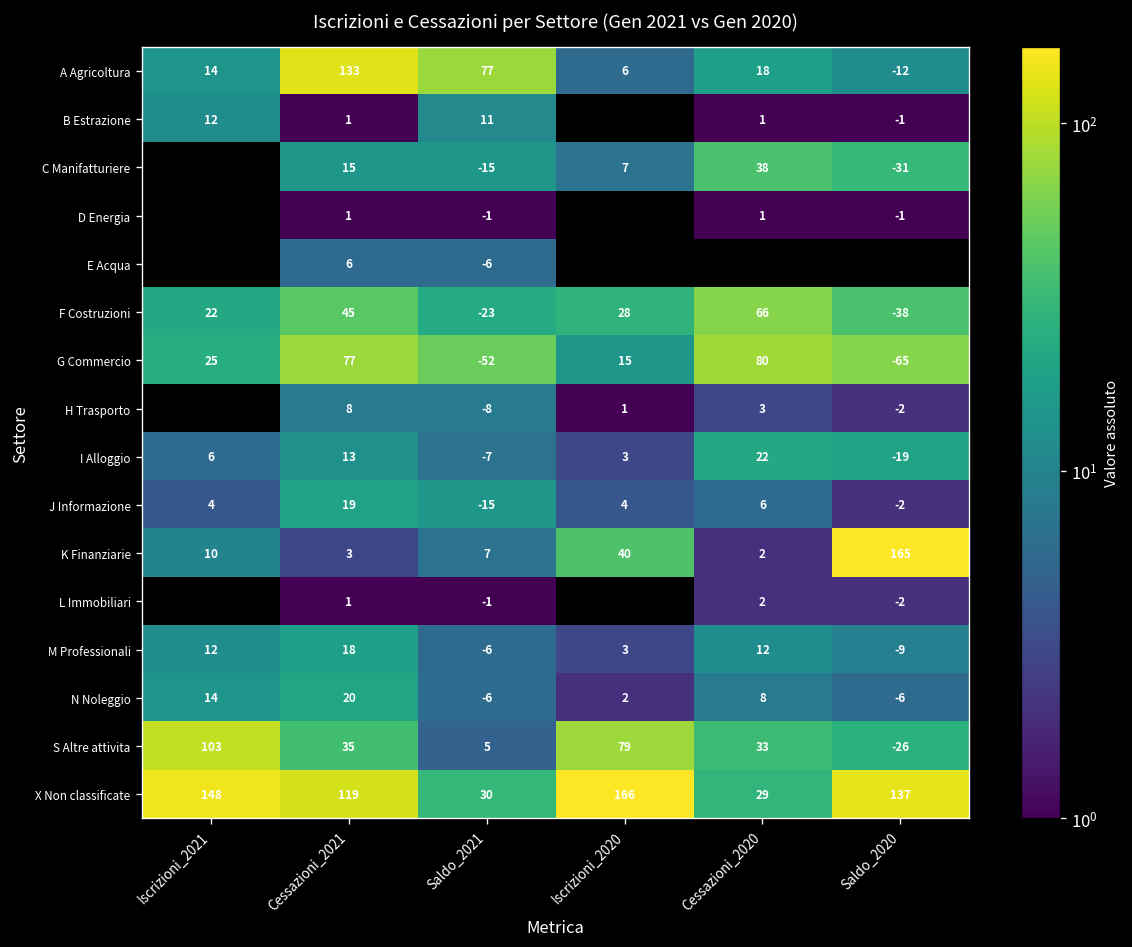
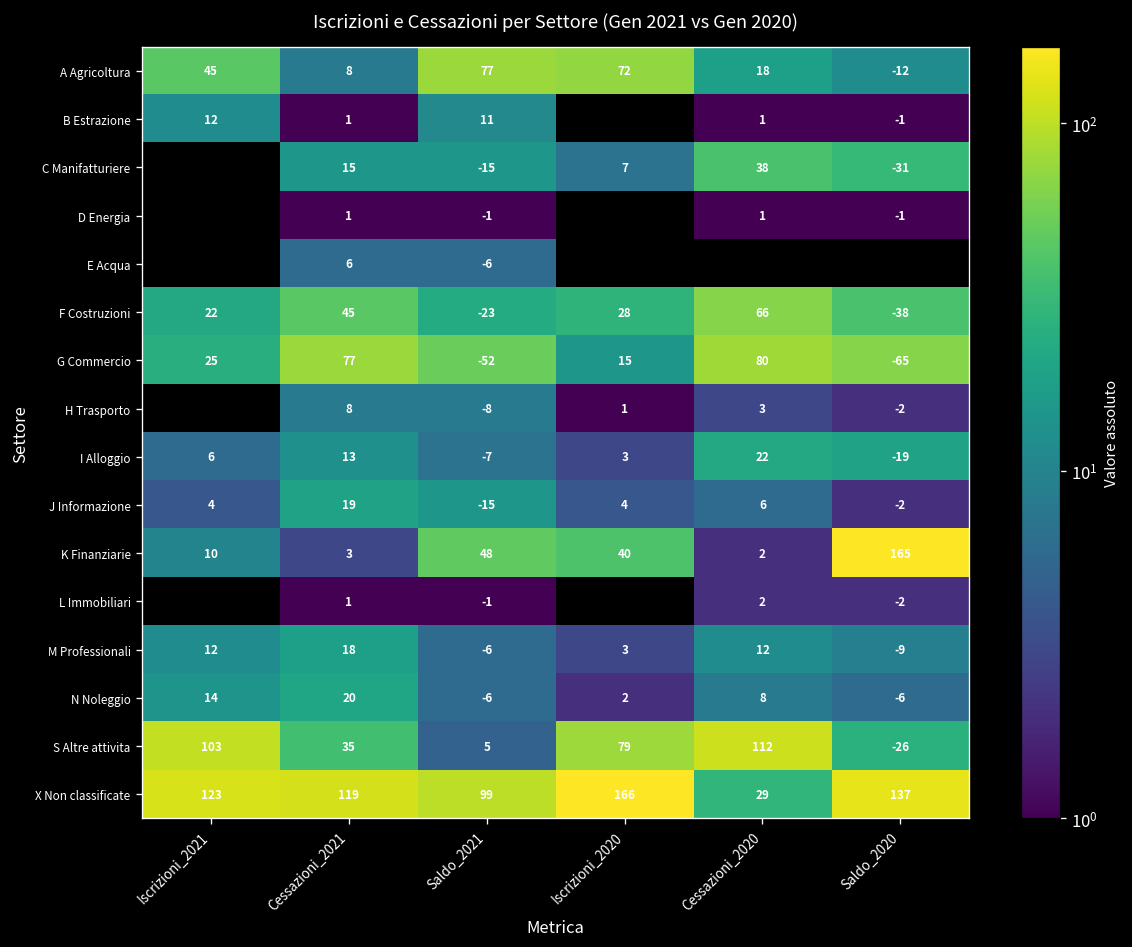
A Agricoltura, Iscrizioni_2021: 14 -> 45
A Agricoltura, Cessazioni_2021: 133 -> 8
A Agricoltura, Iscrizioni_2020: 6 -> 72
K Finanziarie, Saldo_2021: 7 -> 48
S Altre attivita, Cessazioni_2020: 33 -> 112
X Non classificate, Iscrizioni_2021: 148 -> 123
X Non classificate, Saldo_2021: 30 -> 99
